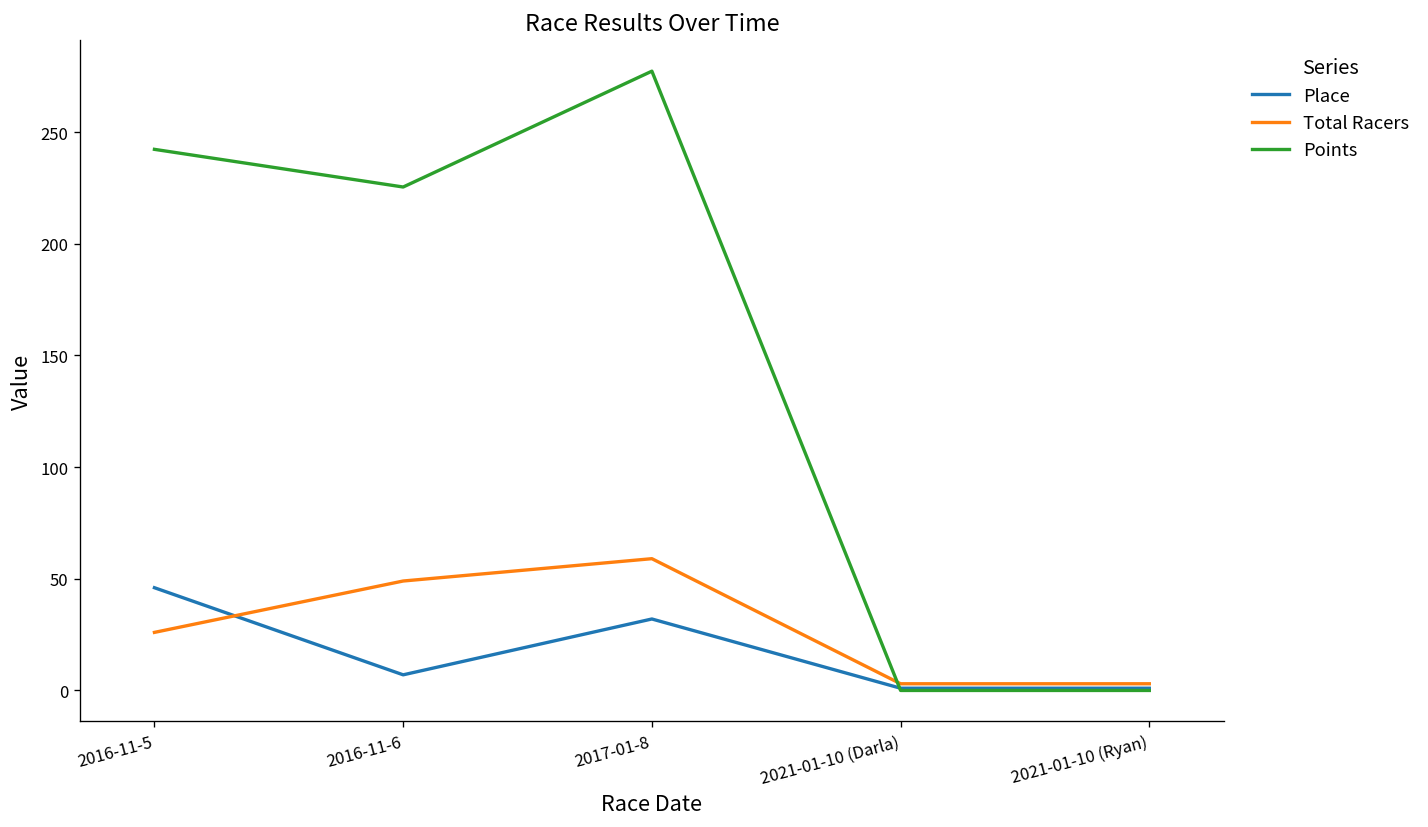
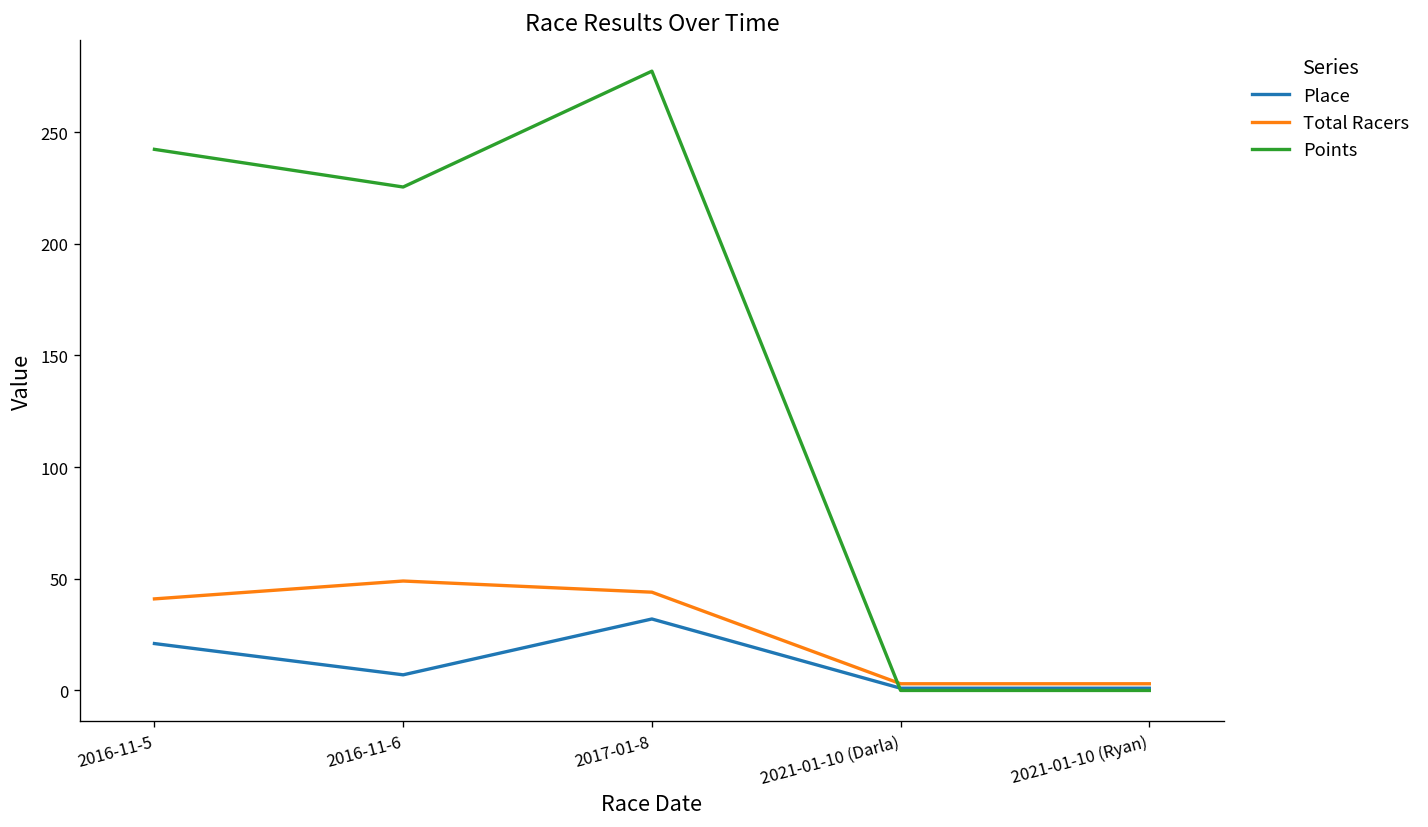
Place, 2016-11-5: 46 -> 21
Total Racers, 2016-11-5: 26 -> 41
Total Racers, 2017-01-8: 59 -> 44
